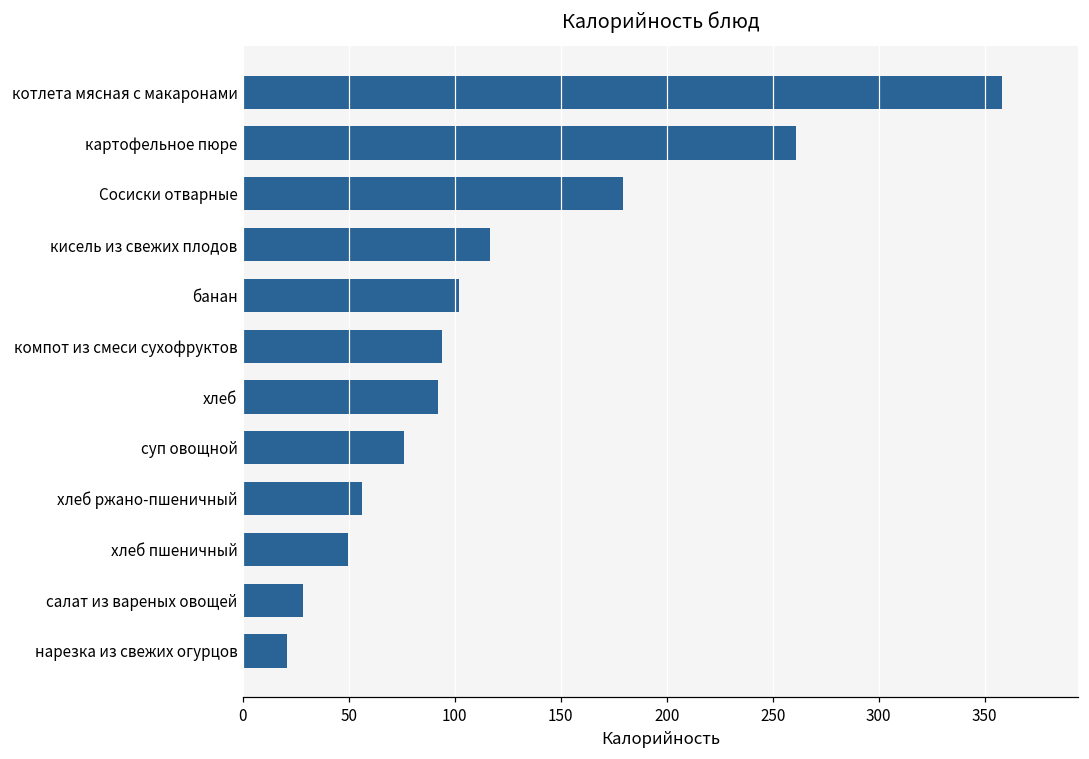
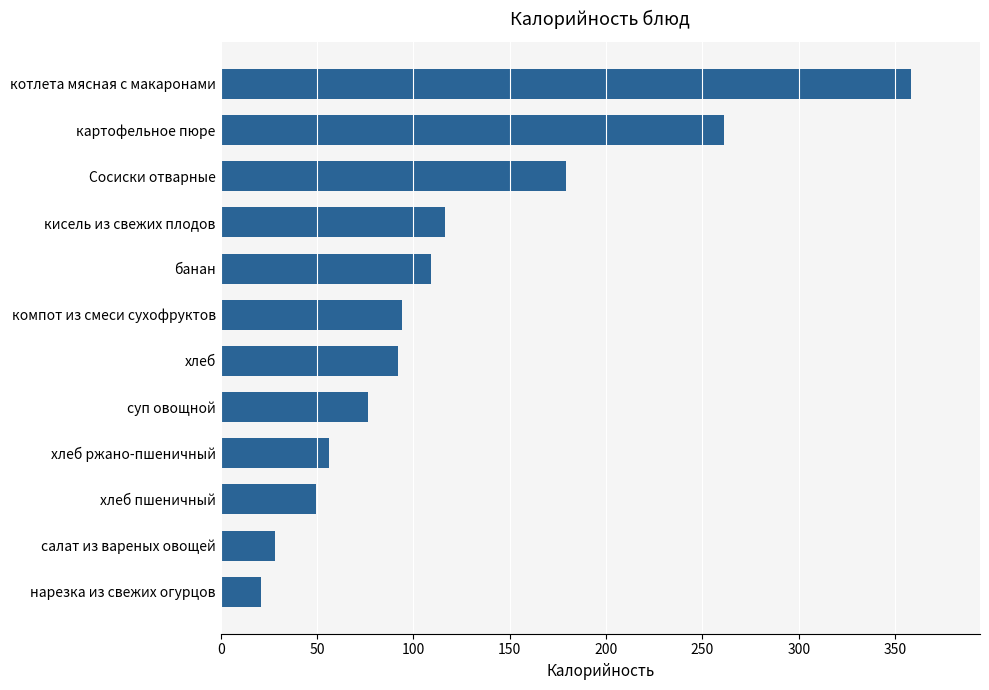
банан: 102 -> 109
